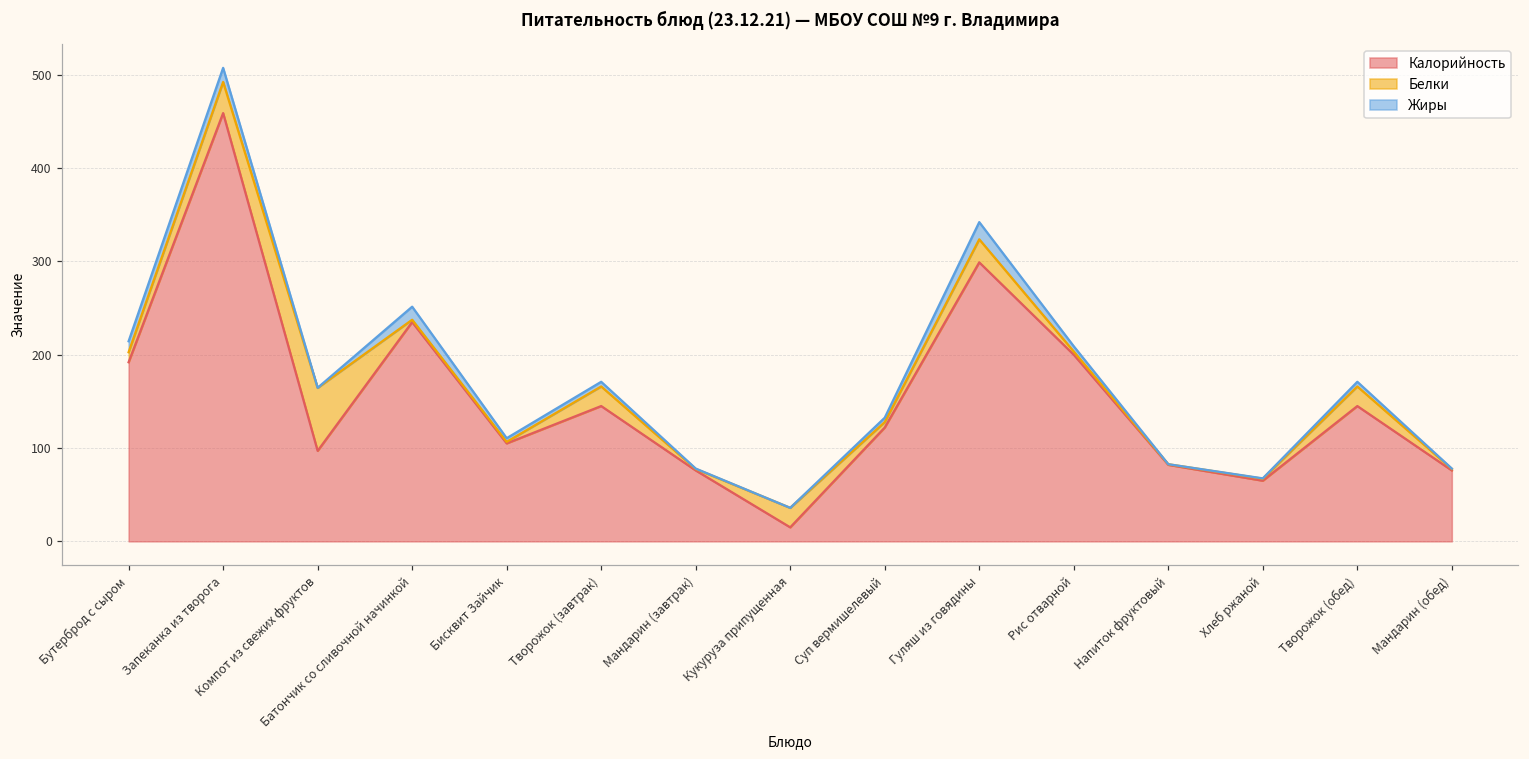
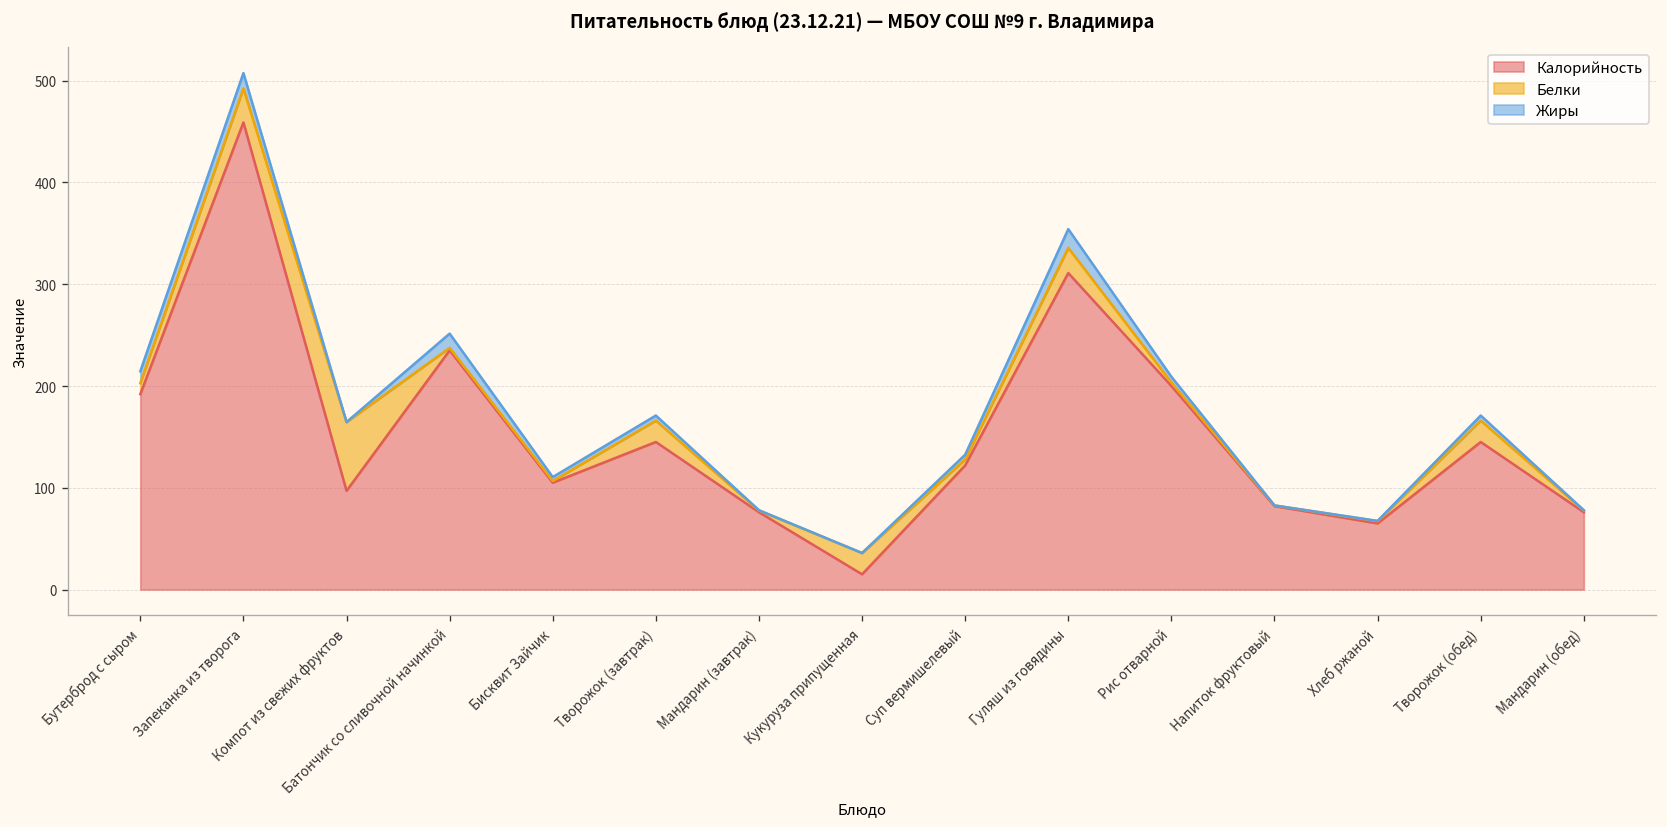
Калорийность, Гуляш из говядины: 300 -> 310
